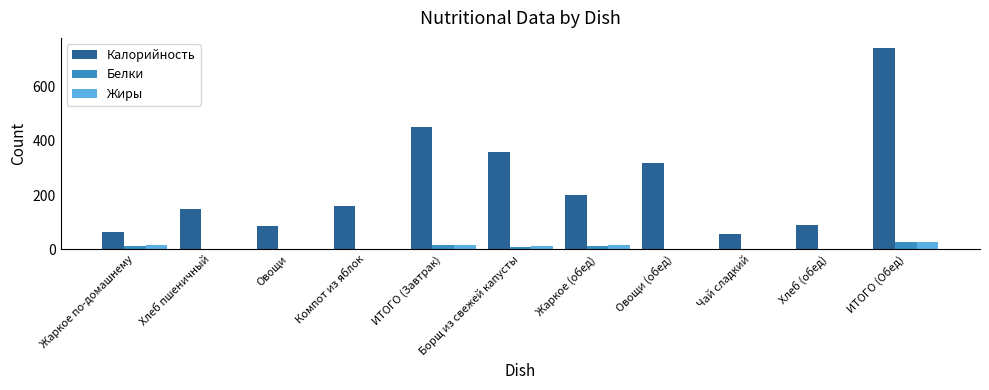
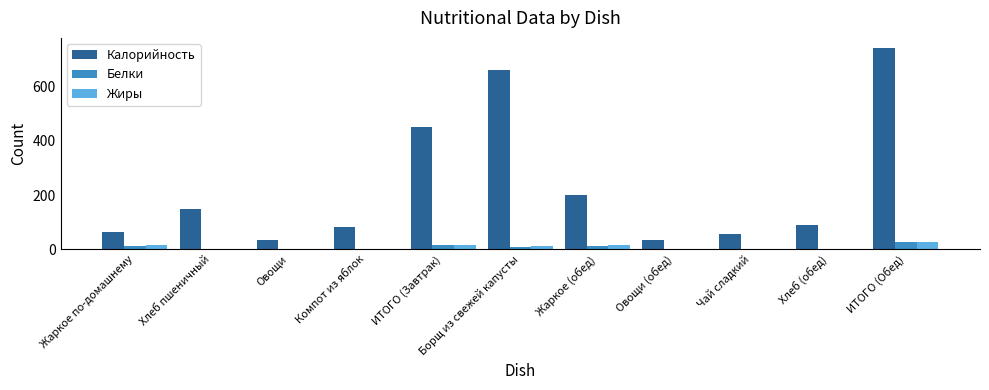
Калорийность, Овощи: 90 -> 30
Калорийность, Компот из яблок: 160 -> 80
Калорийность, Борщ из свежей капусты: 360 -> 660
Калорийность, Овощи (обед): 320 -> 30
